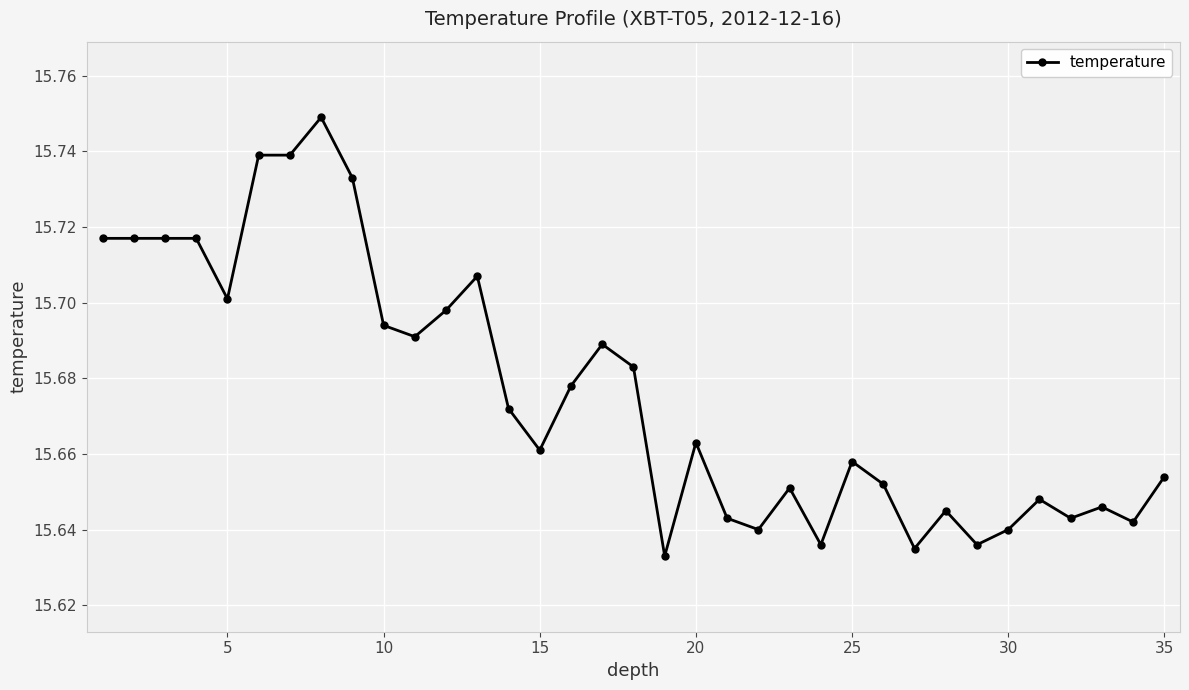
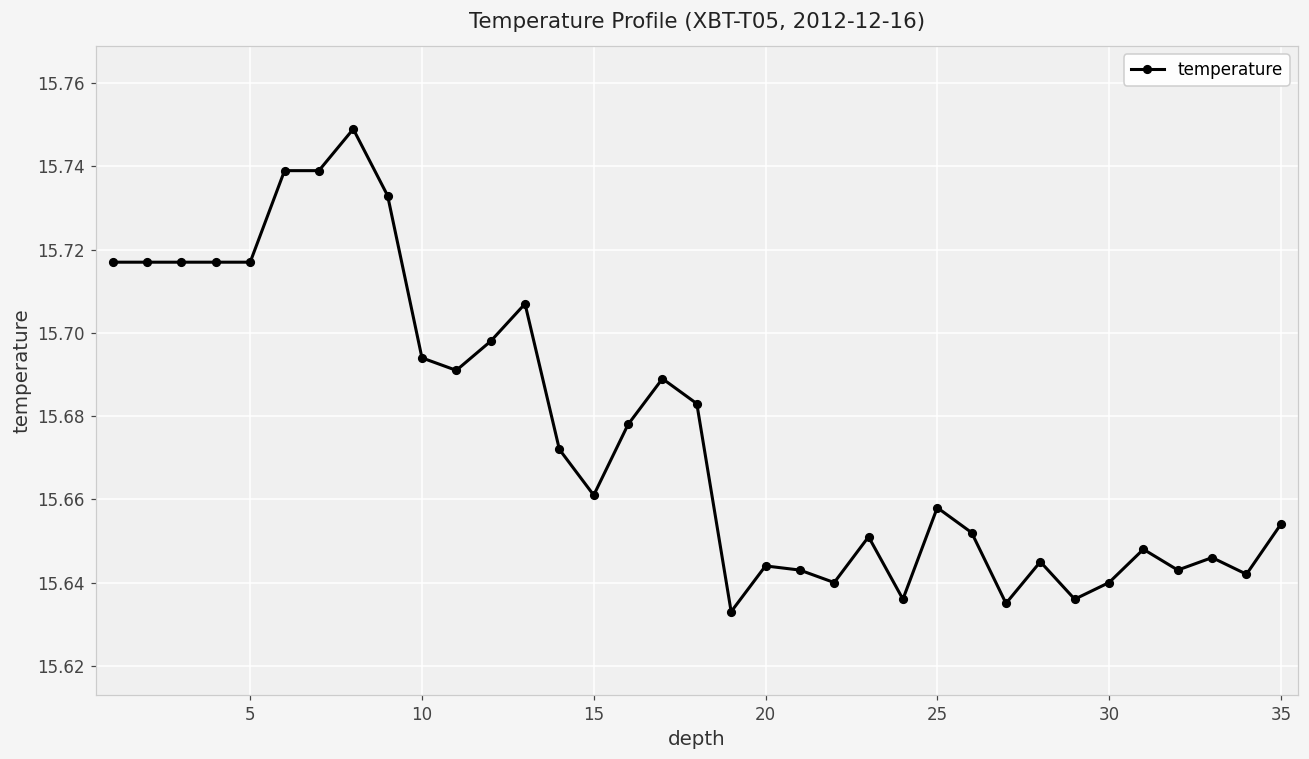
5: 15.701 -> 15.717
20: 15.663 -> 15.644
